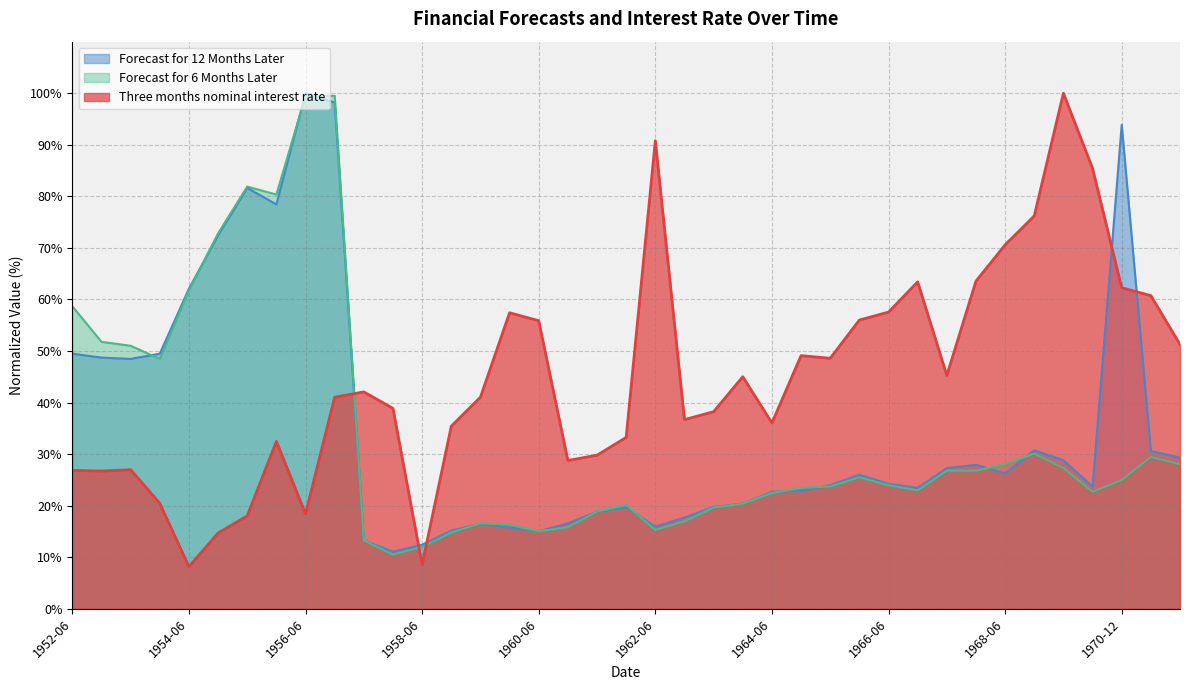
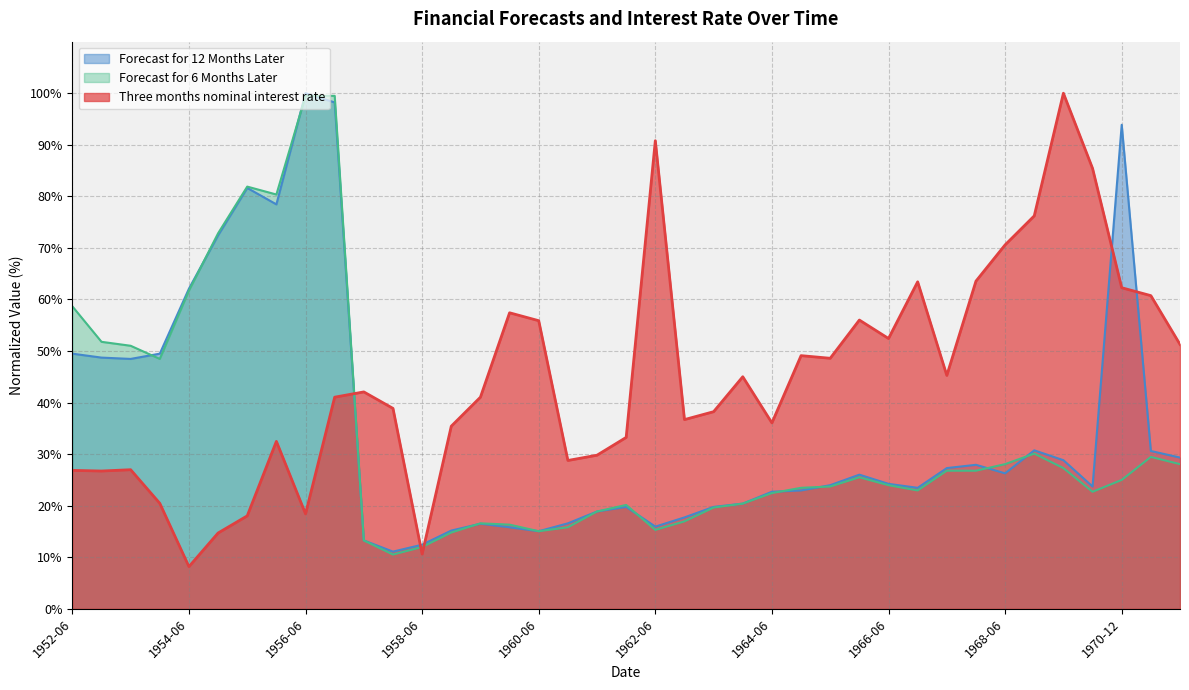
Three months nominal interest rate, 1958-06: 9% -> 11%
Three months nominal interest rate, 1966-06: 58% -> 52%
